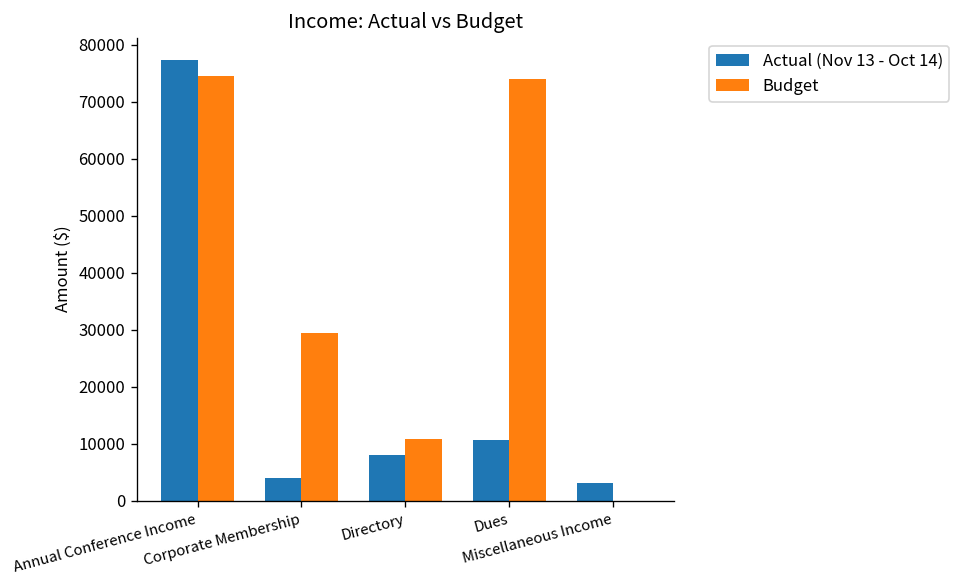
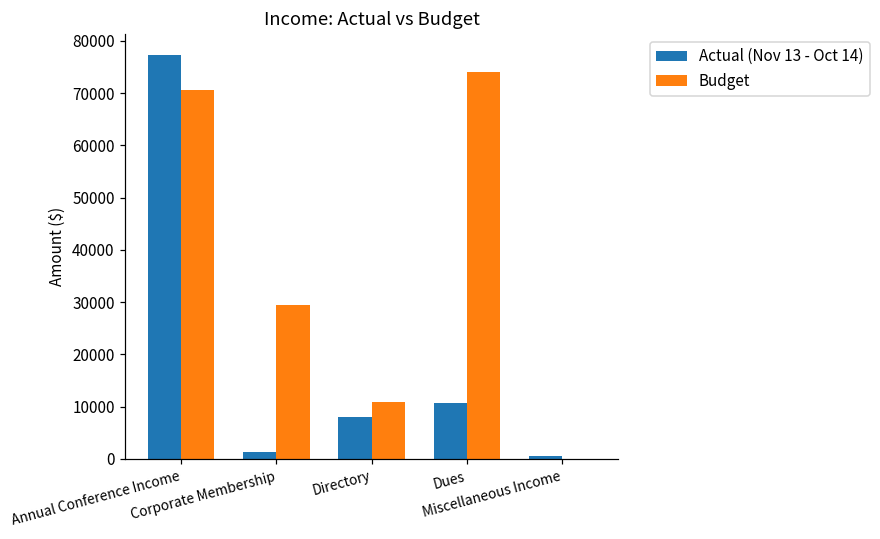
Budget, Annual Conference Income: 75000 -> 71000
Actual (Nov 13 - Oct 14), Corporate Membership: 4000 -> 1000
Actual (Nov 13 - Oct 14), Miscellaneous Income: 3000 -> 1000
